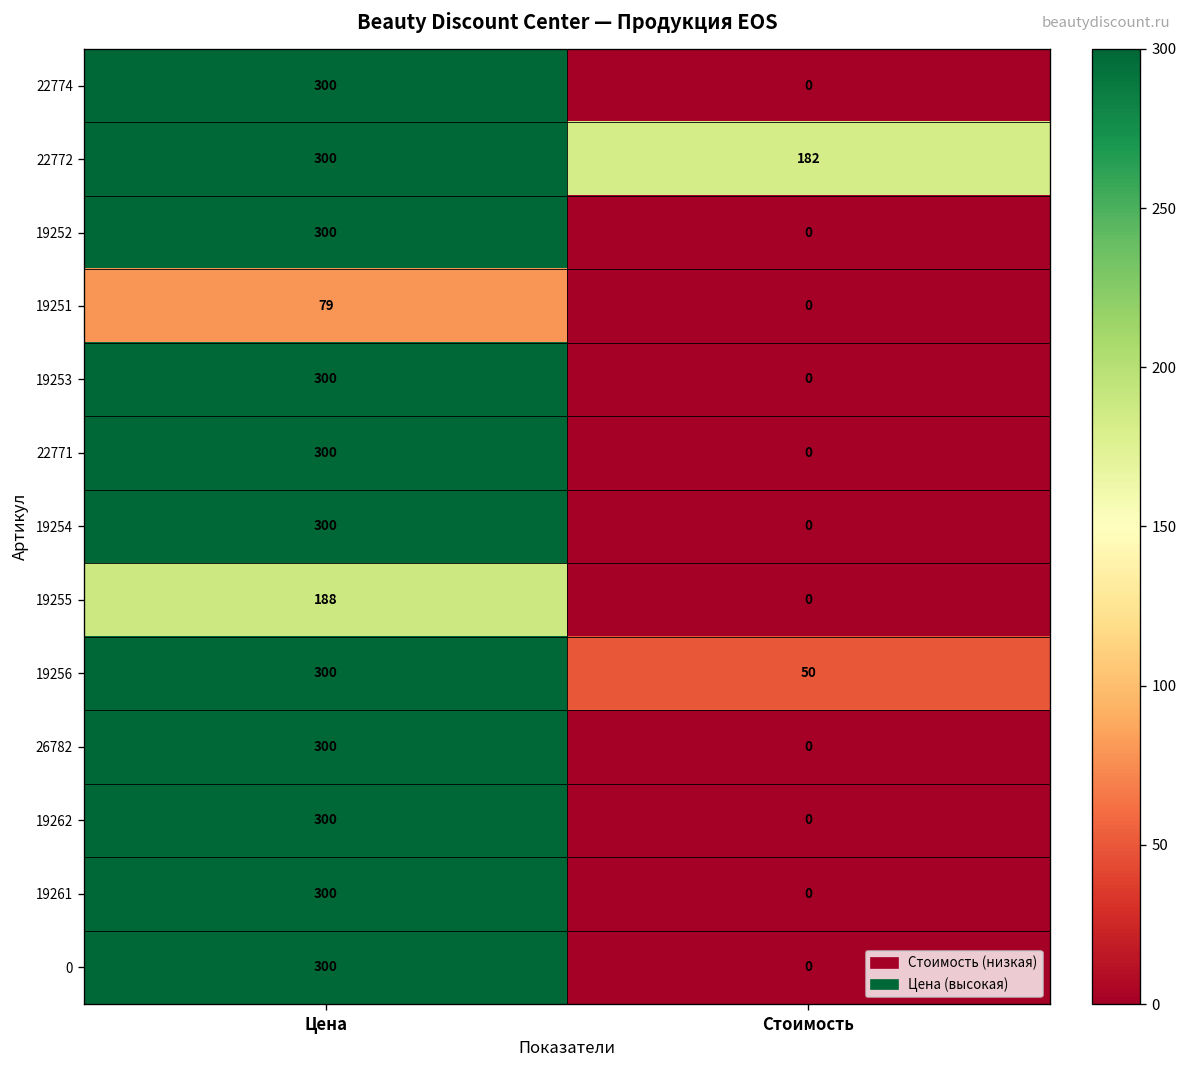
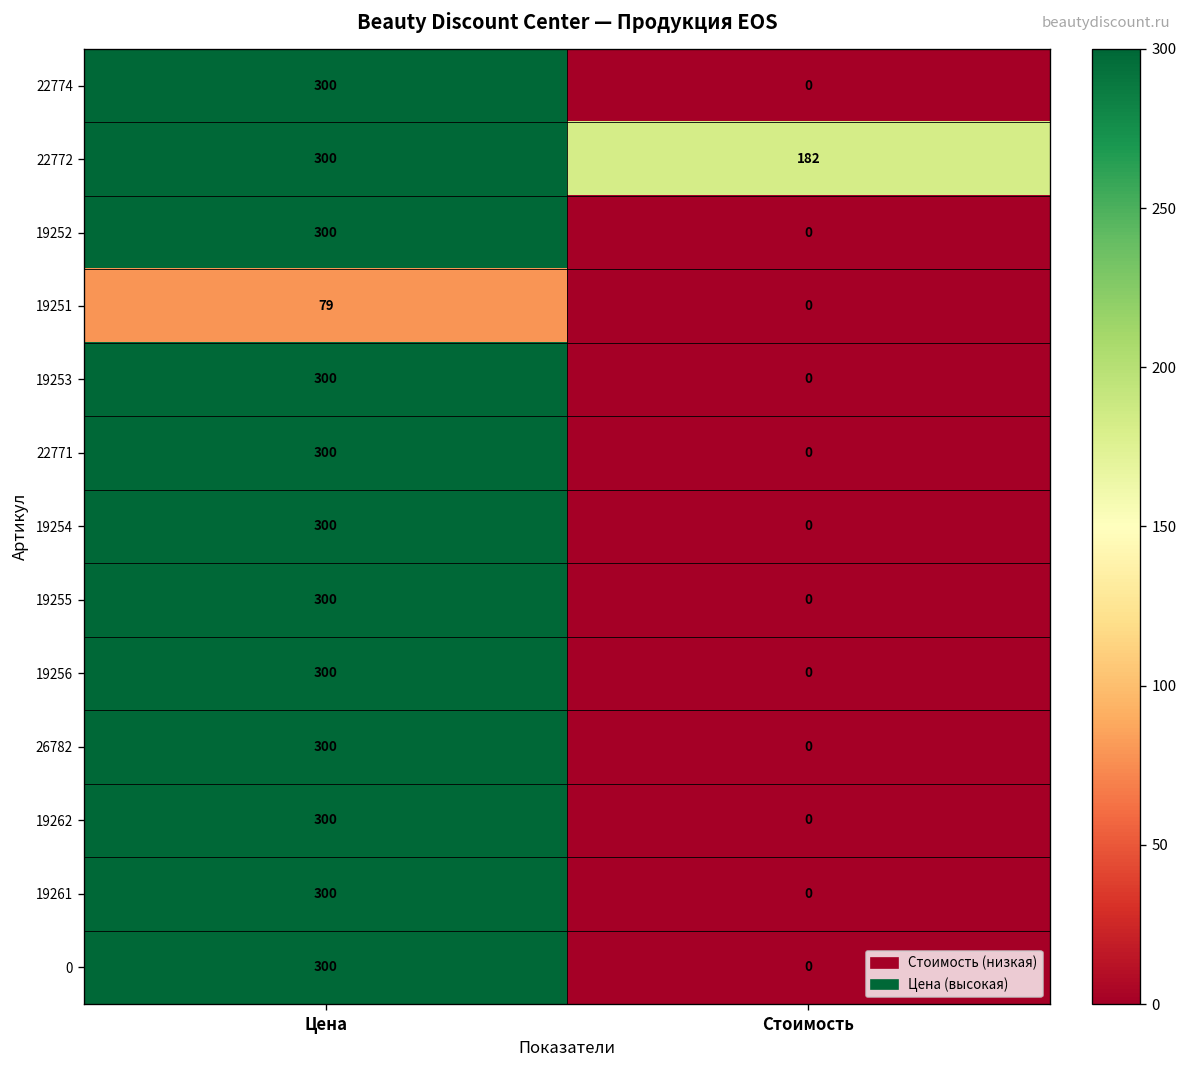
19255, Цена: 188 -> 300
19256, Стоимость: 50 -> 0
